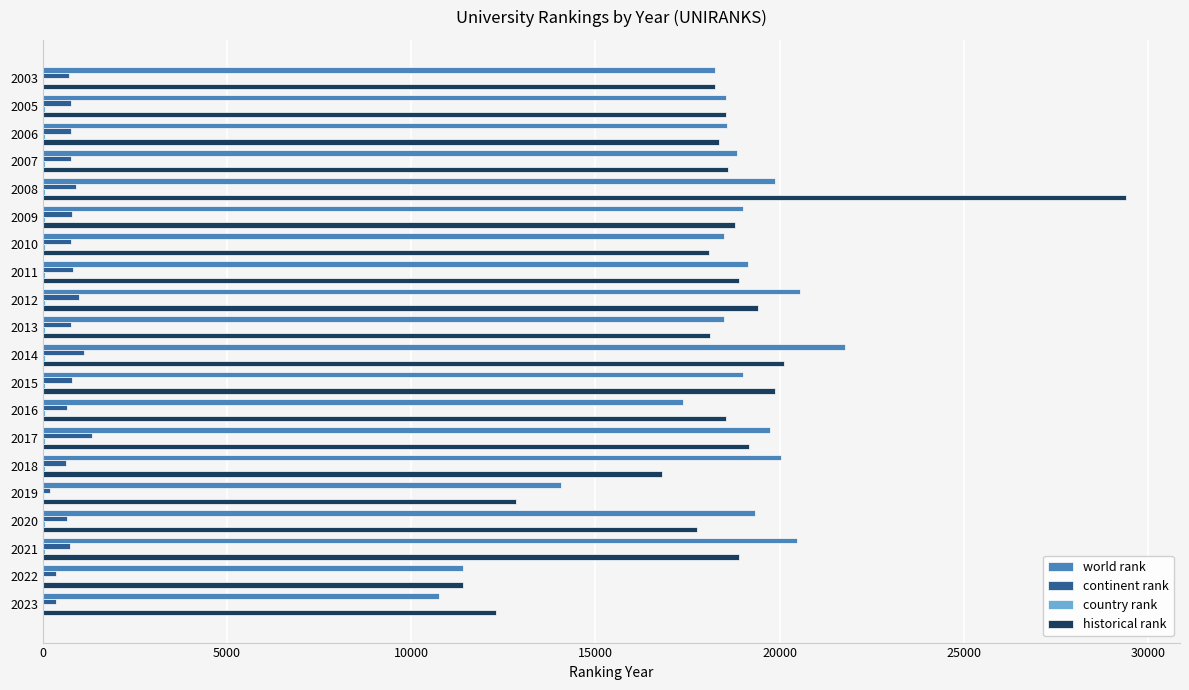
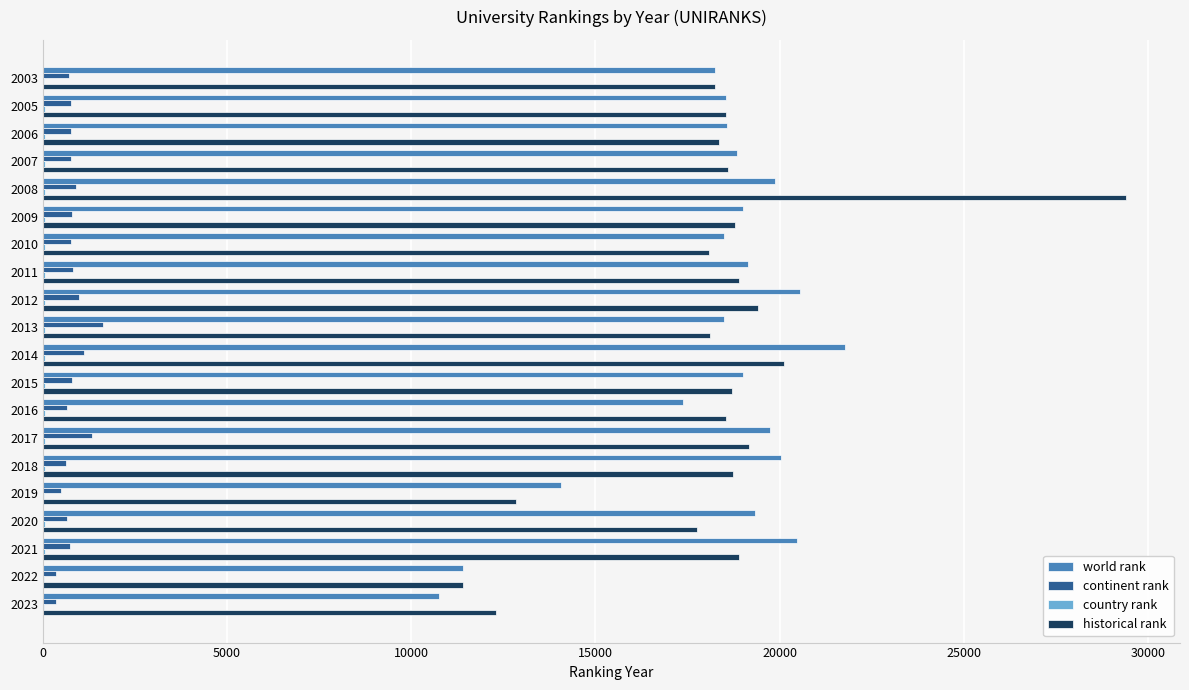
continent rank, 2013: 800 -> 1600
historical rank, 2015: 19900 -> 18700
historical rank, 2018: 16800 -> 18700
continent rank, 2019: 200 -> 500
